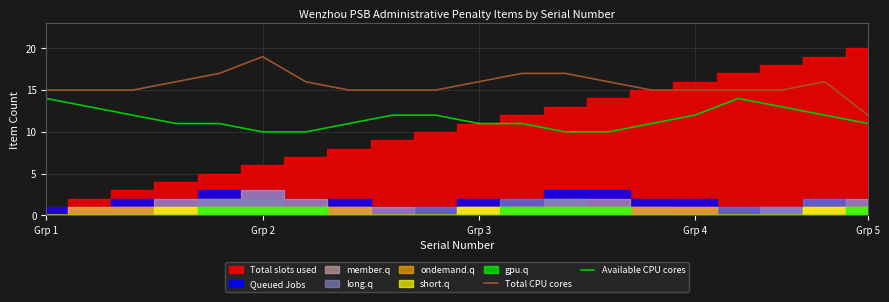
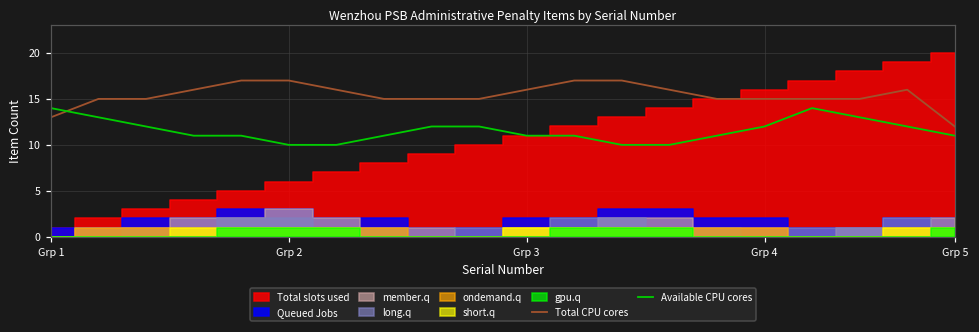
Total CPU cores, Grp 1: 15 -> 13
Total CPU cores, Grp 2: 19 -> 17
